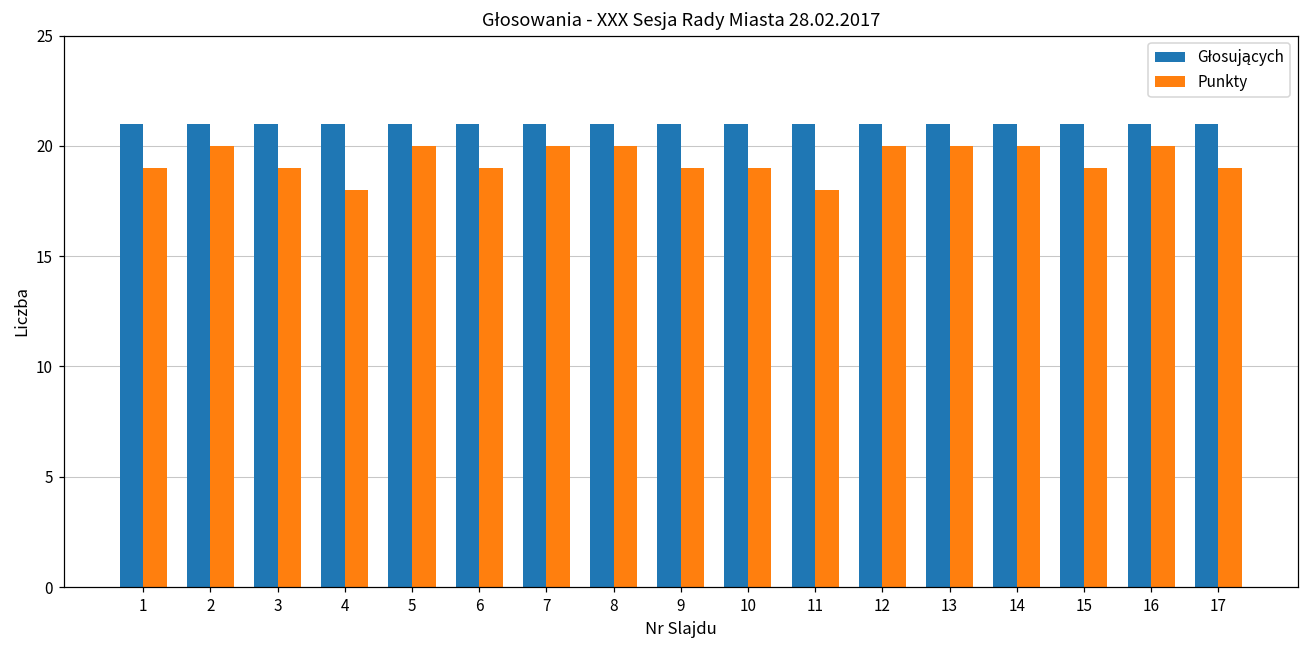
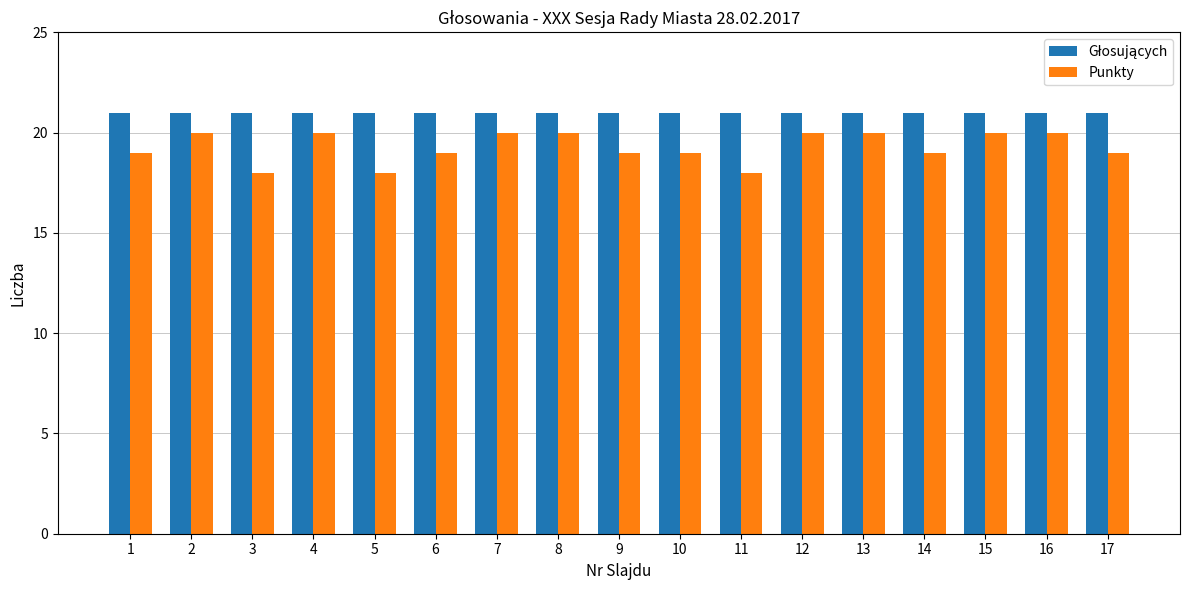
Punkty, 3: 19 -> 18
Punkty, 4: 18 -> 20
Punkty, 5: 20 -> 18
Punkty, 14: 20 -> 19
Punkty, 15: 19 -> 20
